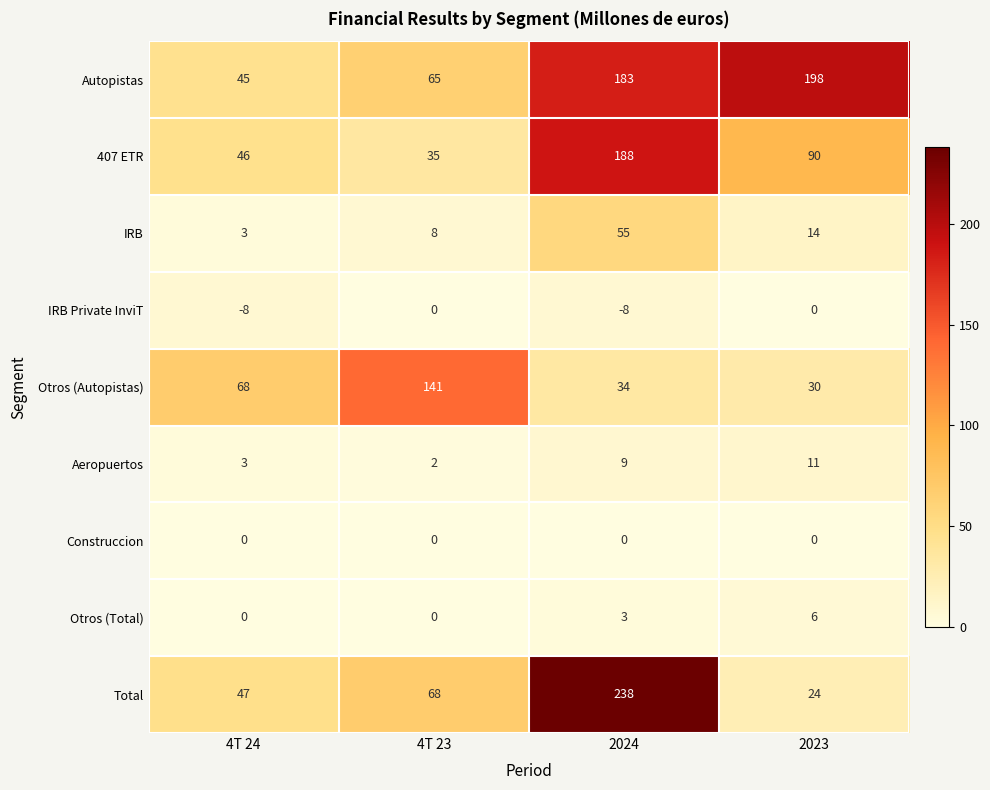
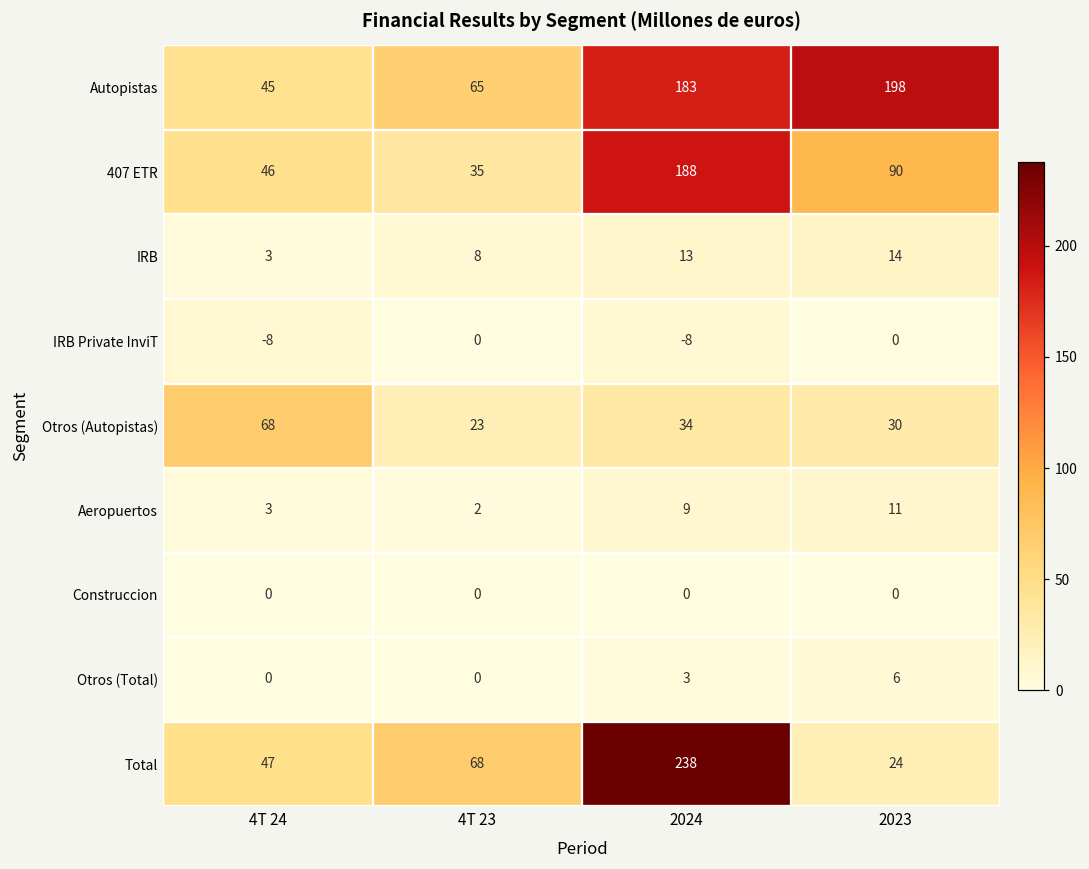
IRB, 2024: 55 -> 13
Otros (Autopistas), 4T 23: 141 -> 23
